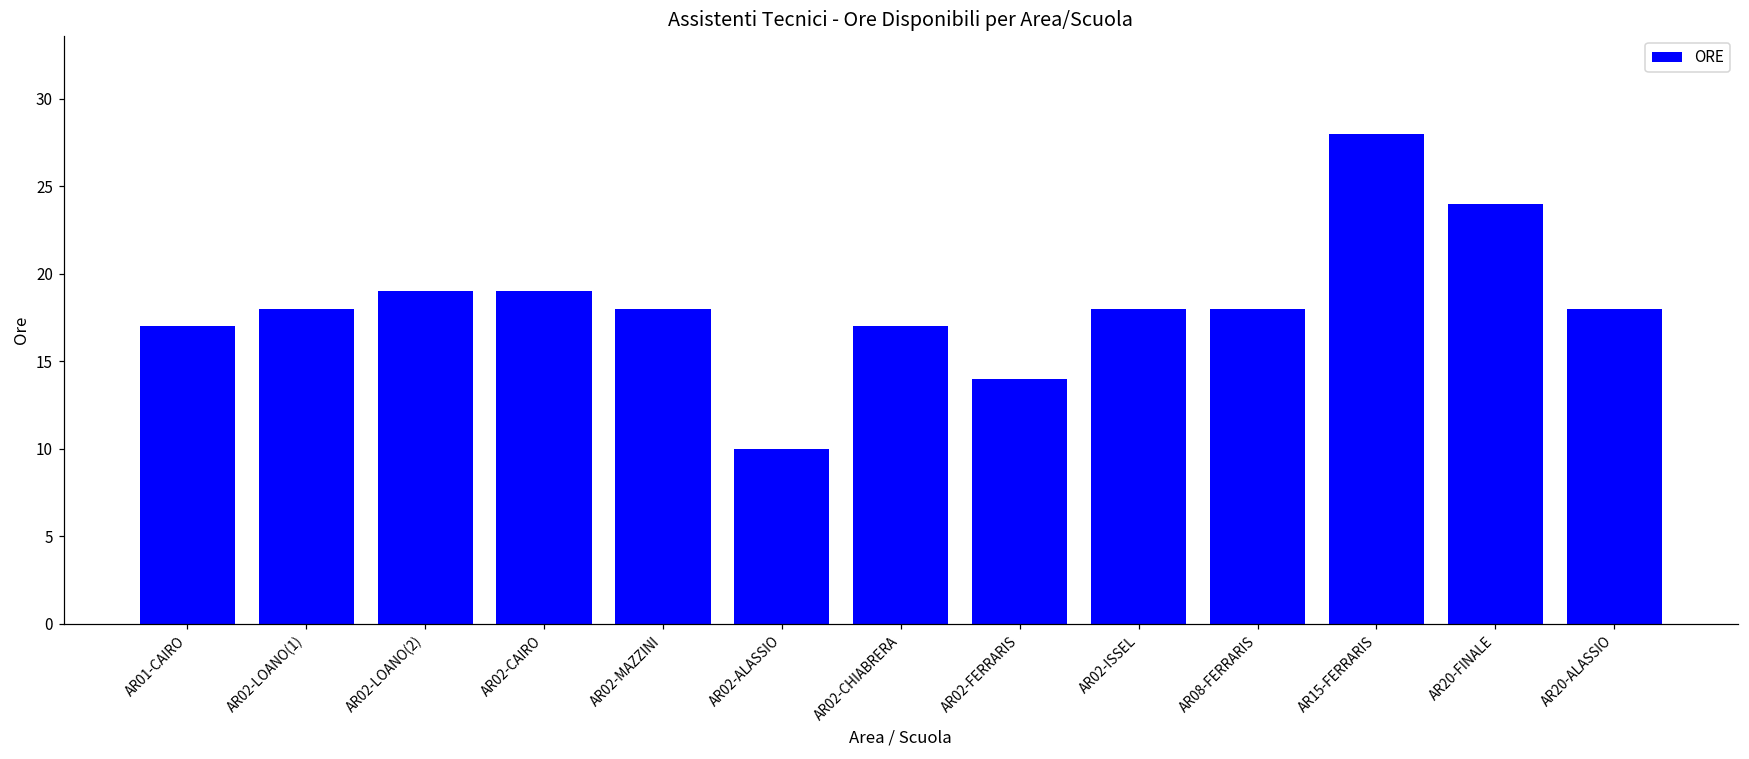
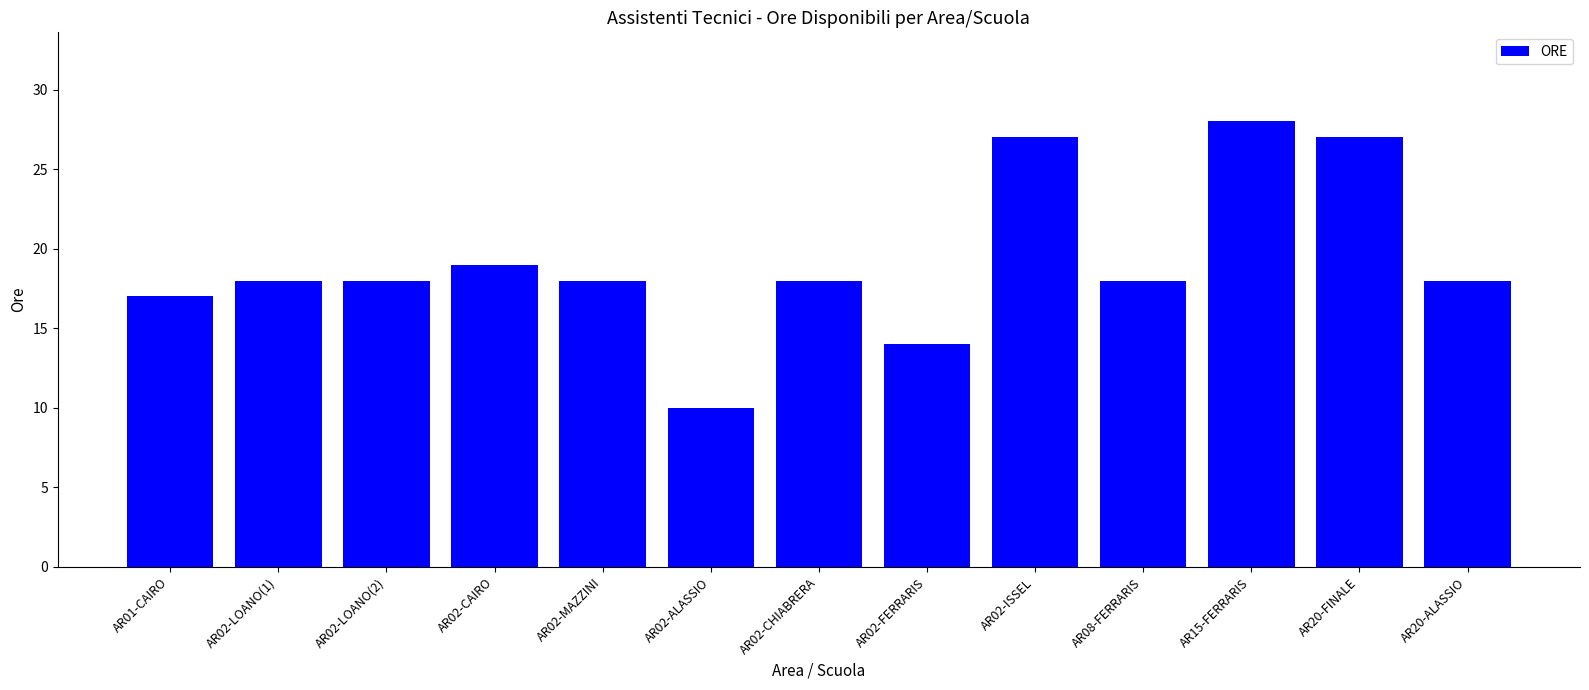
AR02-LOANO(2): 19 -> 18
AR02-CHIABRERA: 17 -> 18
AR02-ISSEL: 18 -> 27
AR20-FINALE: 24 -> 27
